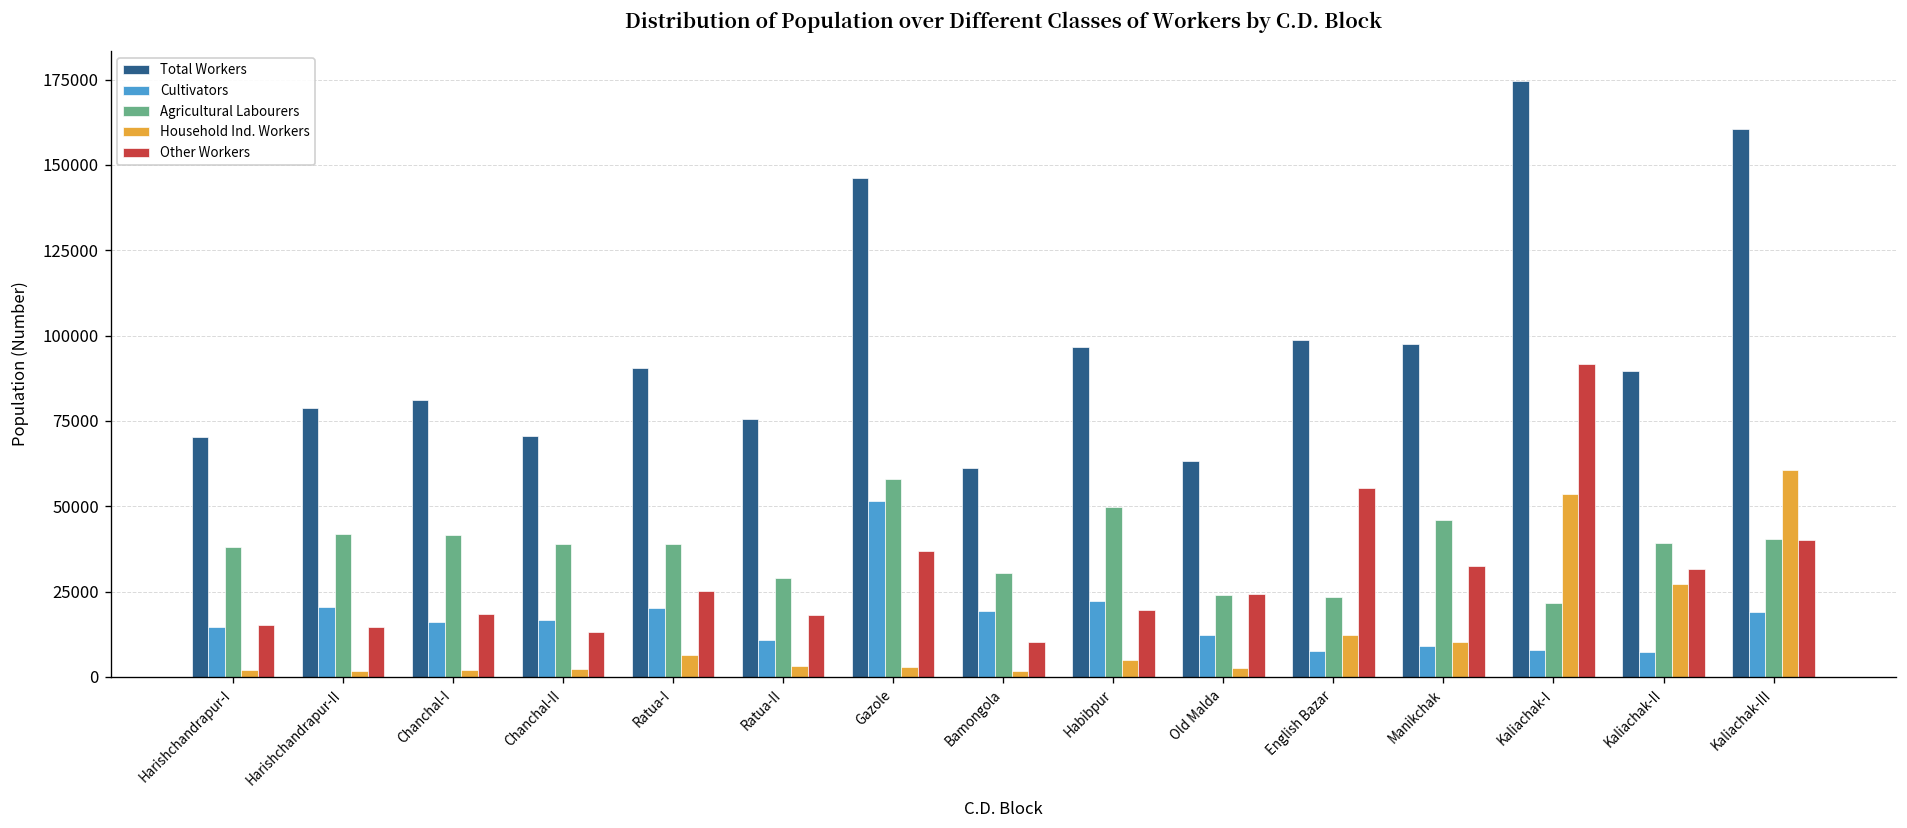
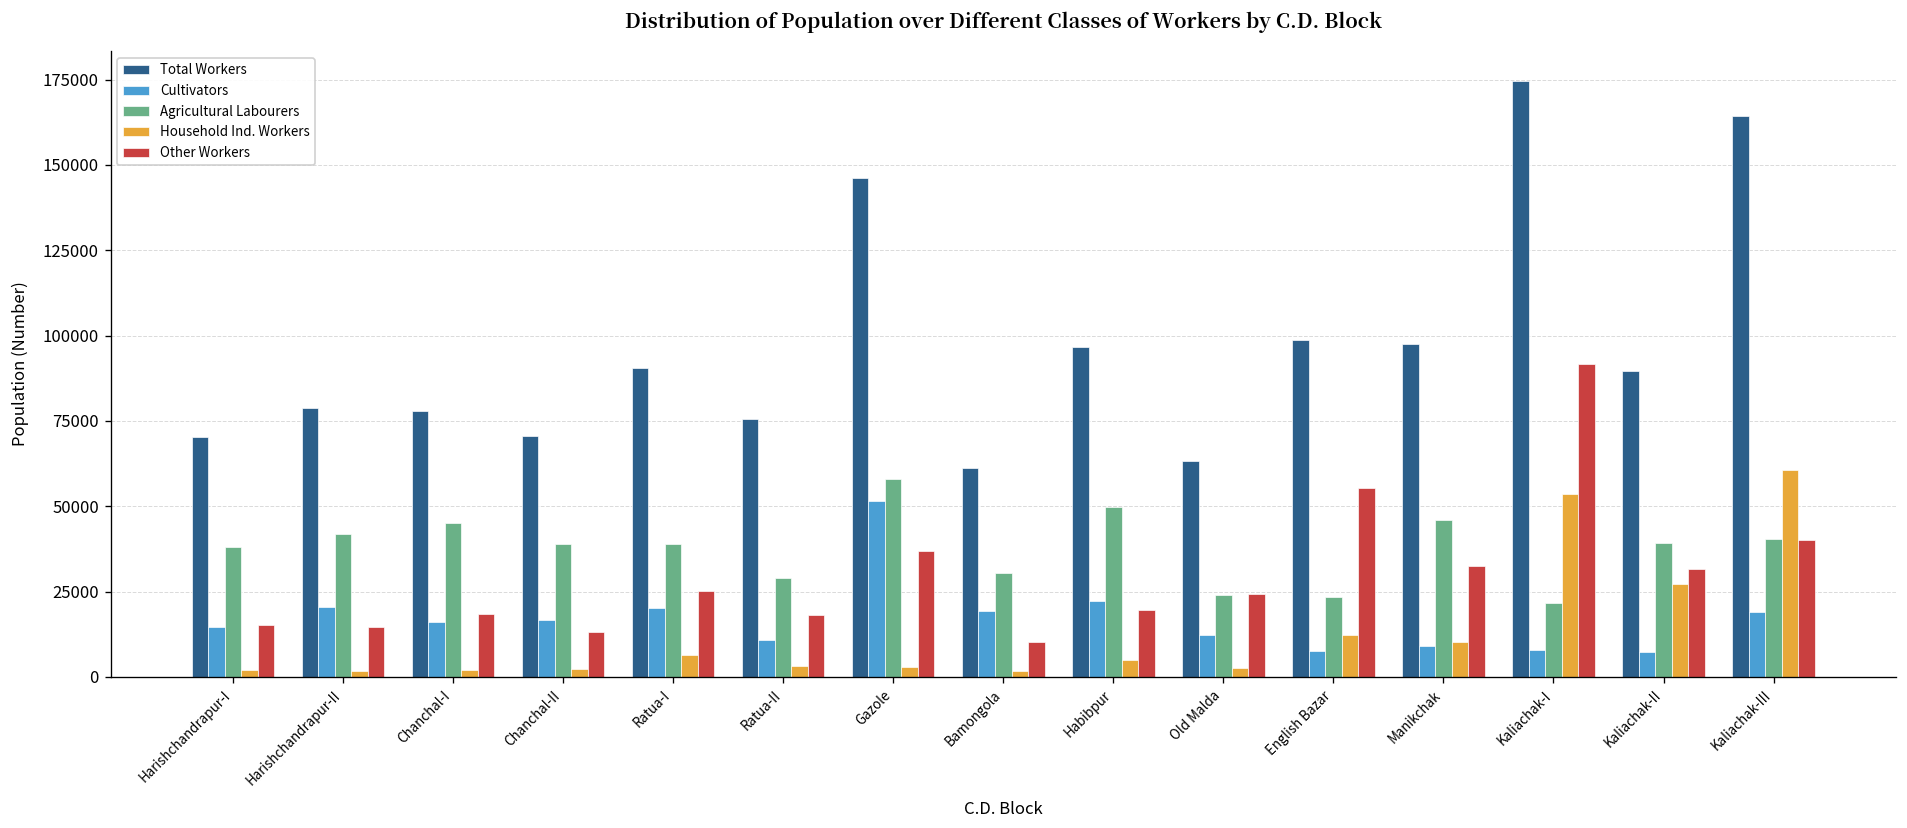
Total Workers, Chanchal-I: 81000 -> 78000
Agricultural Labourers, Chanchal-I: 42000 -> 45000
Total Workers, Kaliachak-III: 160000 -> 164000
